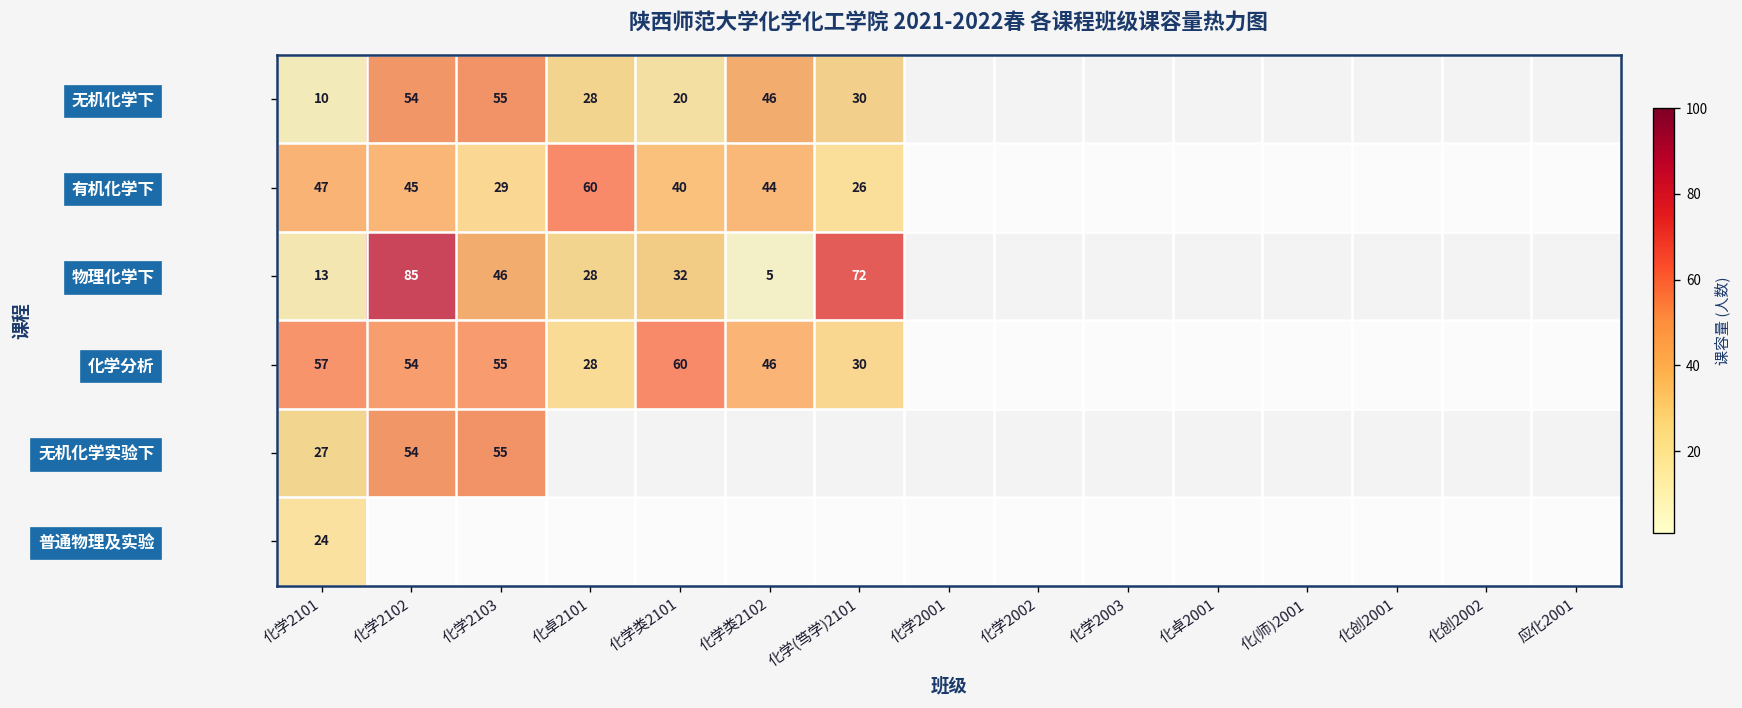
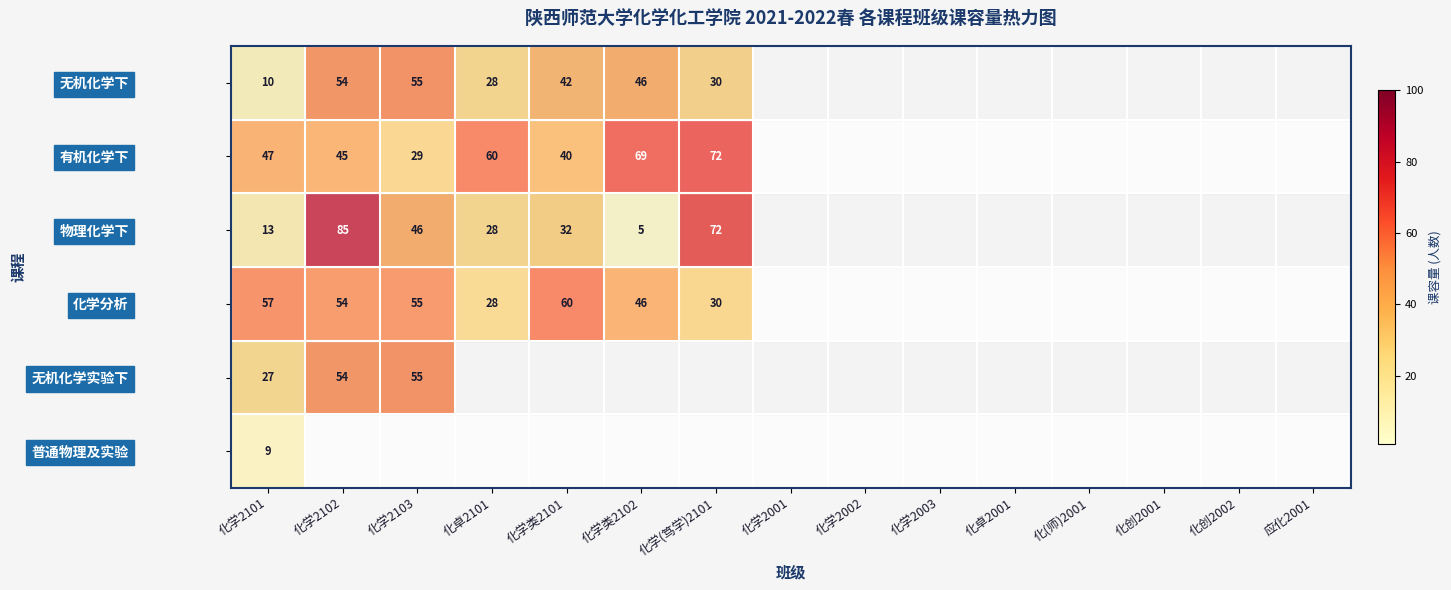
无机化学下, 化学类2101: 20 -> 42
有机化学下, 化学类2102: 44 -> 69
有机化学下, 化学(笃学)2101: 26 -> 72
普通物理及实验, 化学2101: 24 -> 9
